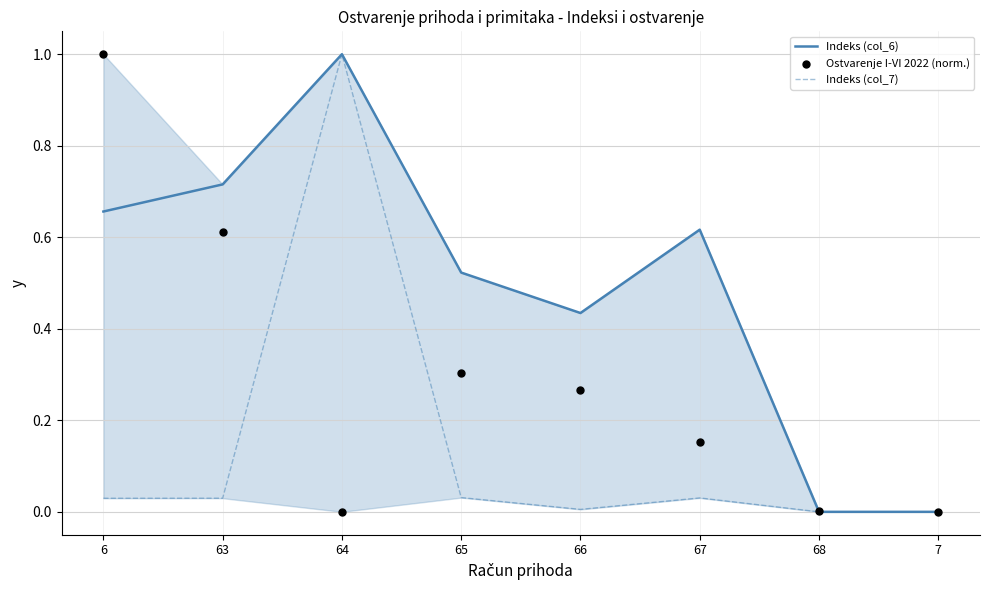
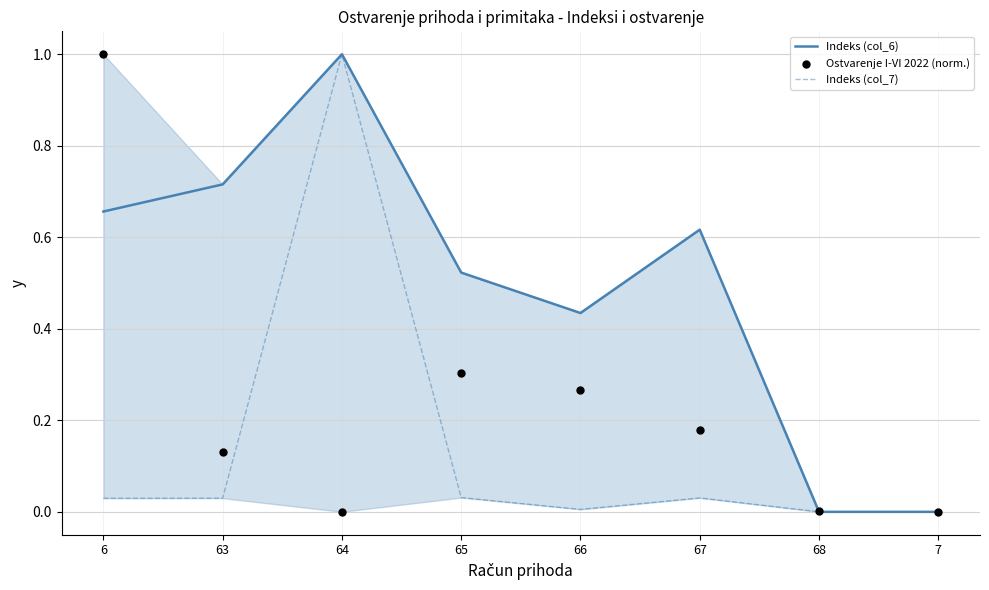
Ostvarenje I-VI 2022 (norm.), 63: 0.61 -> 0.13
Ostvarenje I-VI 2022 (norm.), 67: 0.15 -> 0.18
